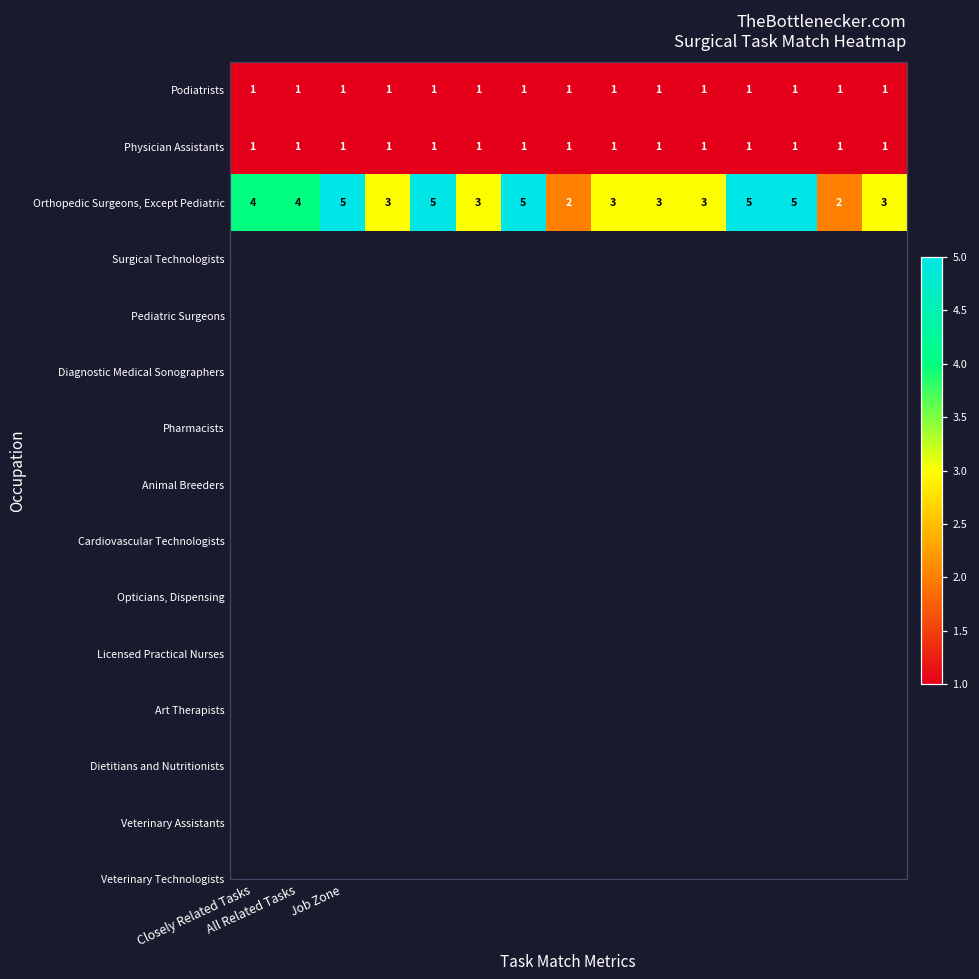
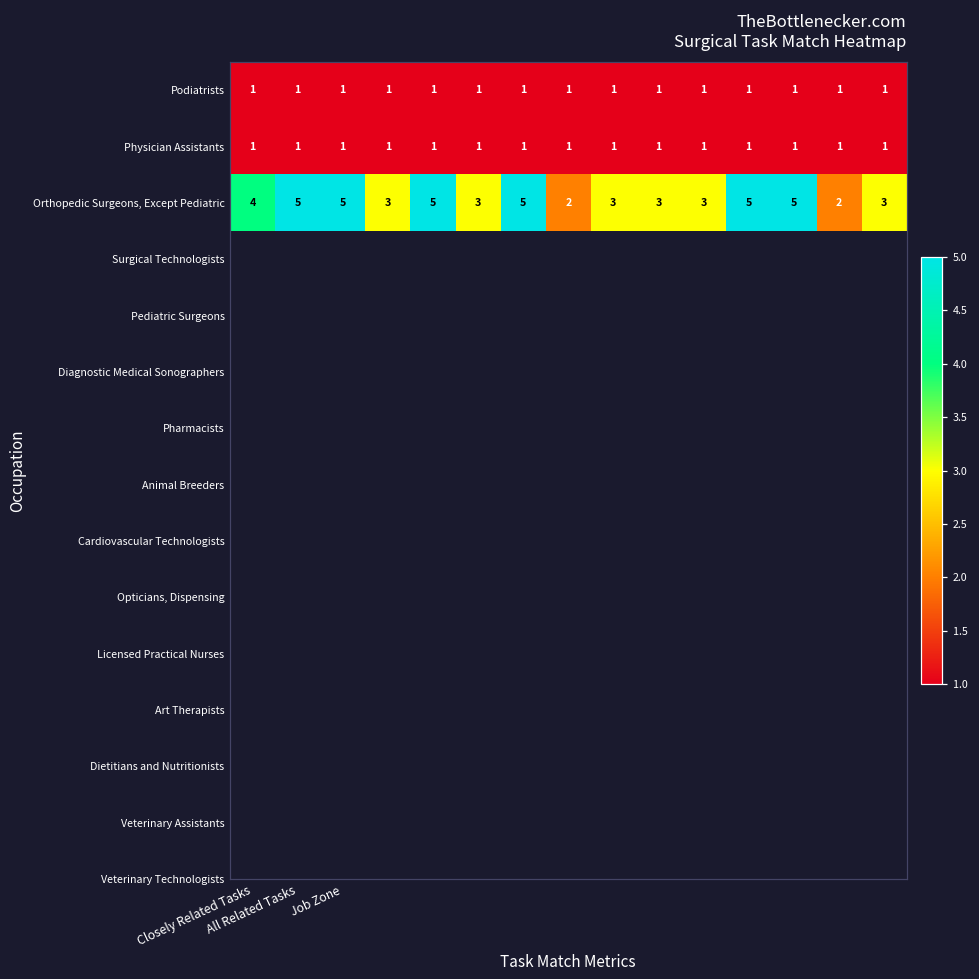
Orthopedic Surgeons, Except Pediatric, All Related Tasks: 4 -> 5
